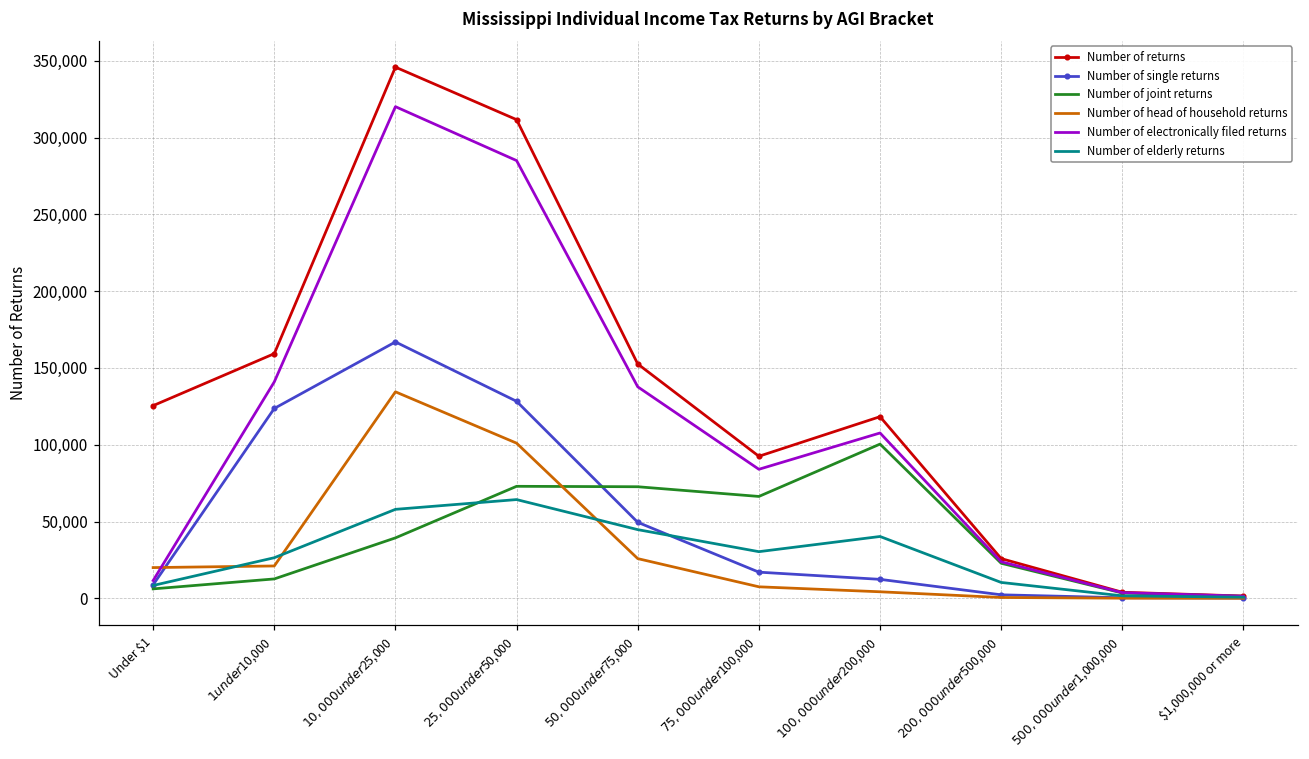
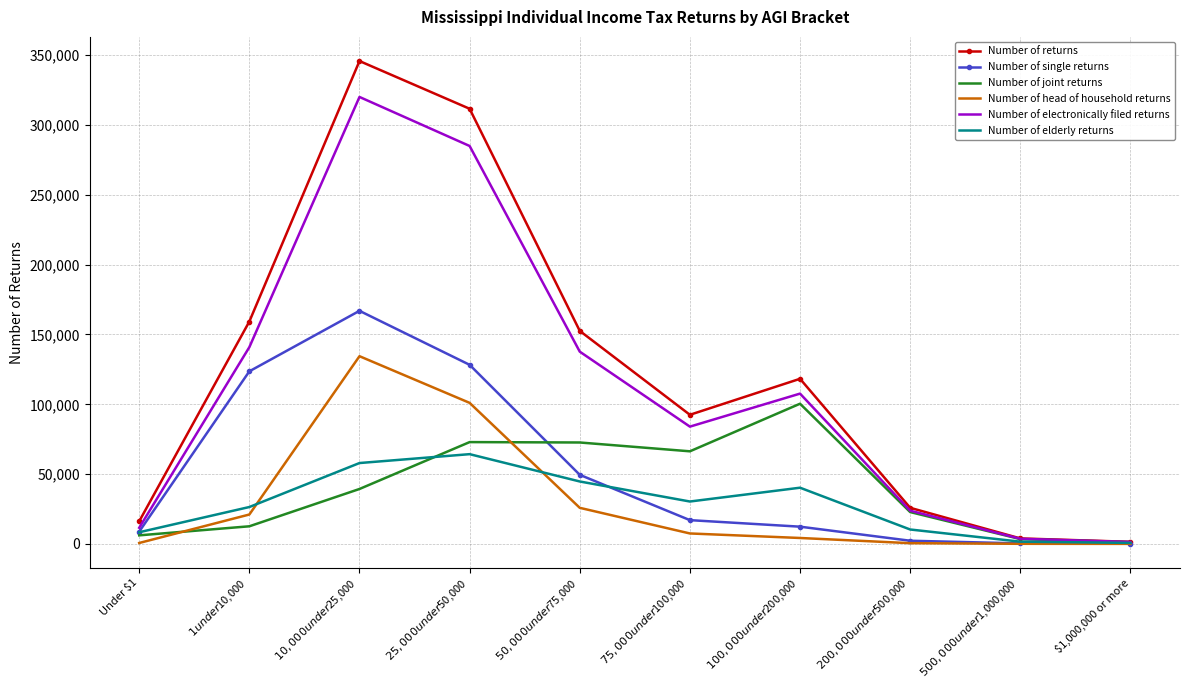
Number of returns, Under $1: 125,000 -> 16,000
Number of head of household returns, Under $1: 20,000 -> 1,000
